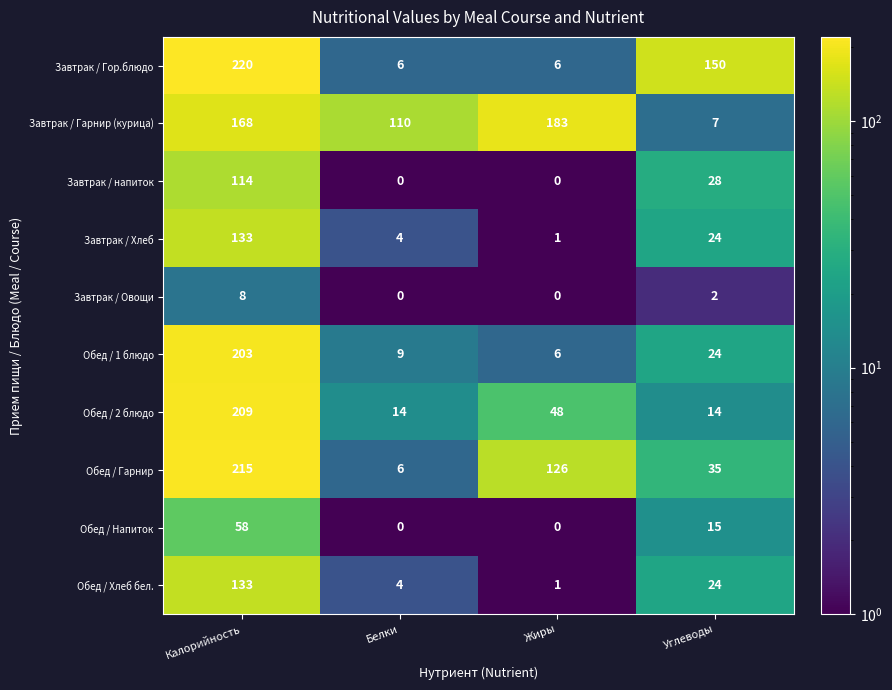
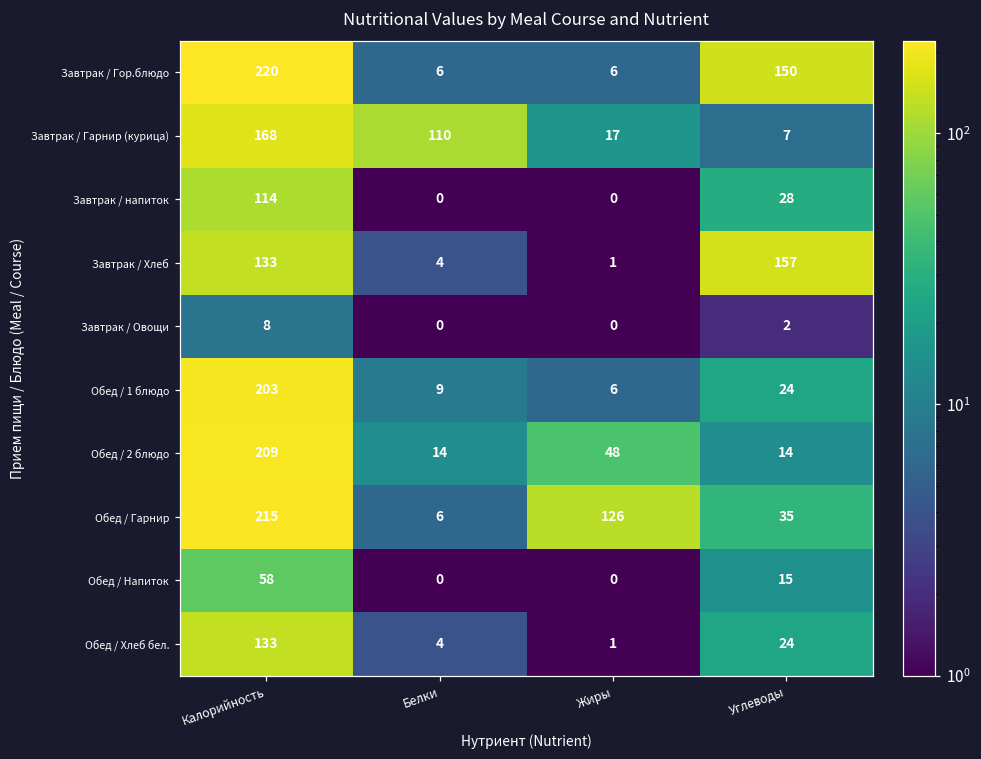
Завтрак / Гарнир (курица), Жиры: 183 -> 17
Завтрак / Хлеб, Углеводы: 24 -> 157
